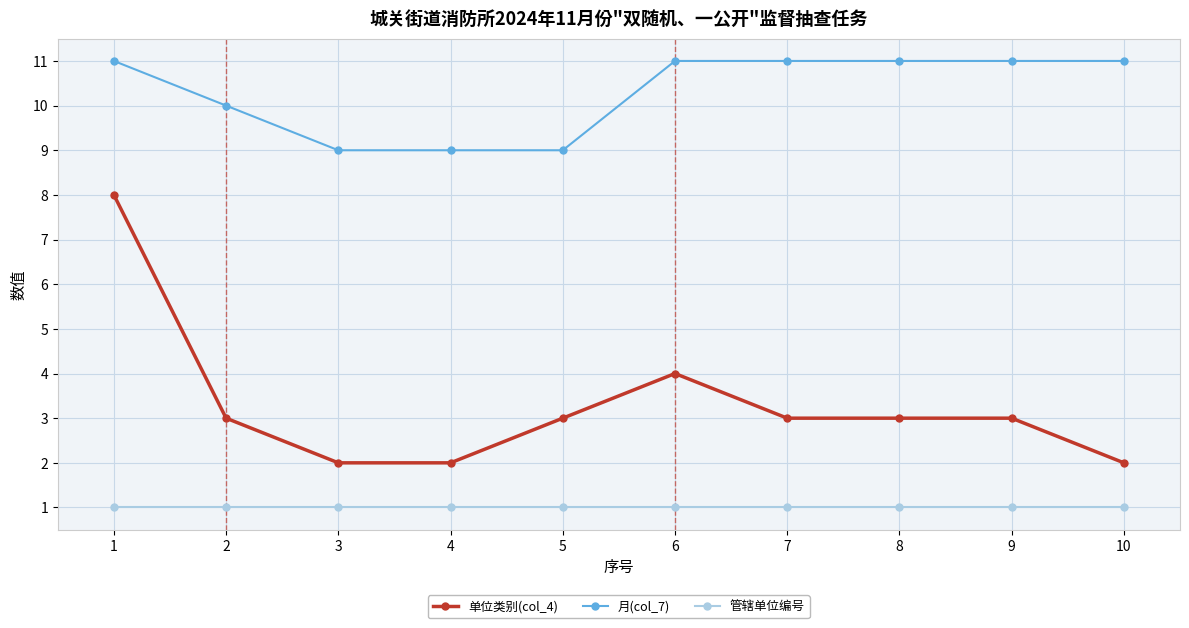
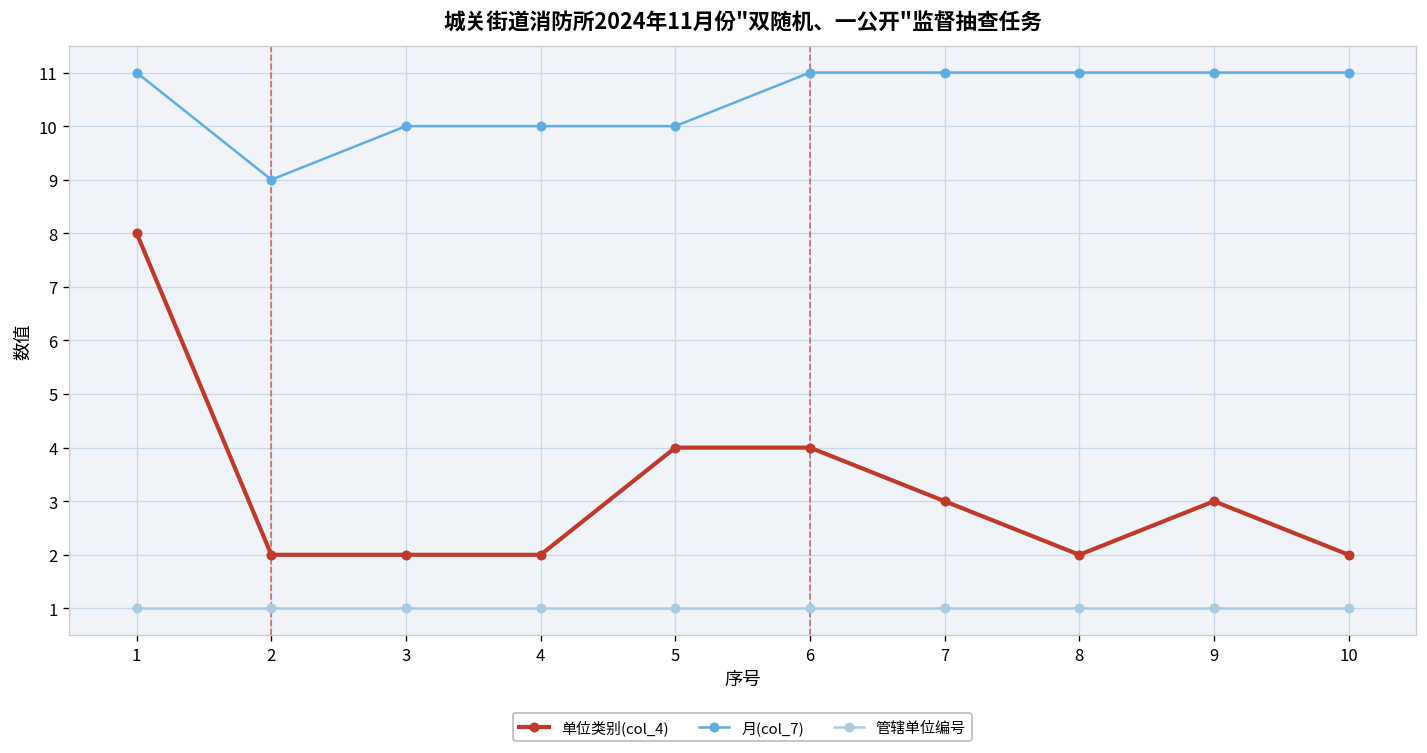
单位类别(col_4), 2: 3 -> 2
月(col_7), 2: 10 -> 9
月(col_7), 3: 9 -> 10
月(col_7), 4: 9 -> 10
单位类别(col_4), 5: 3 -> 4
月(col_7), 5: 9 -> 10
单位类别(col_4), 8: 3 -> 2
